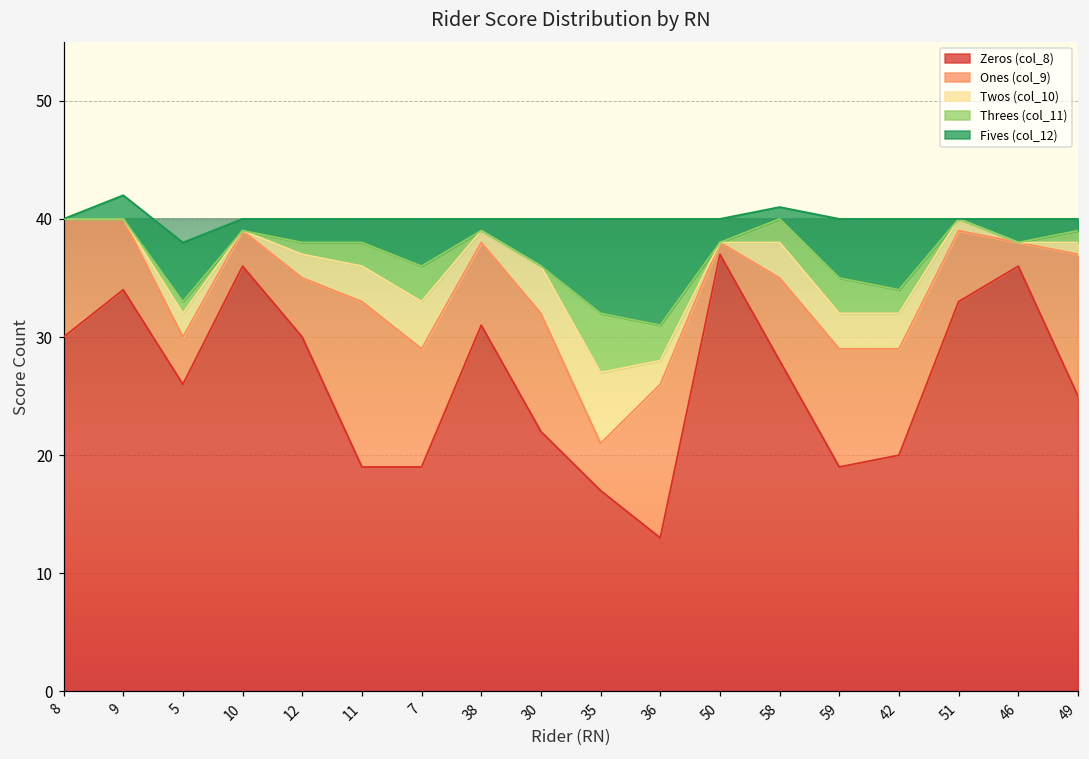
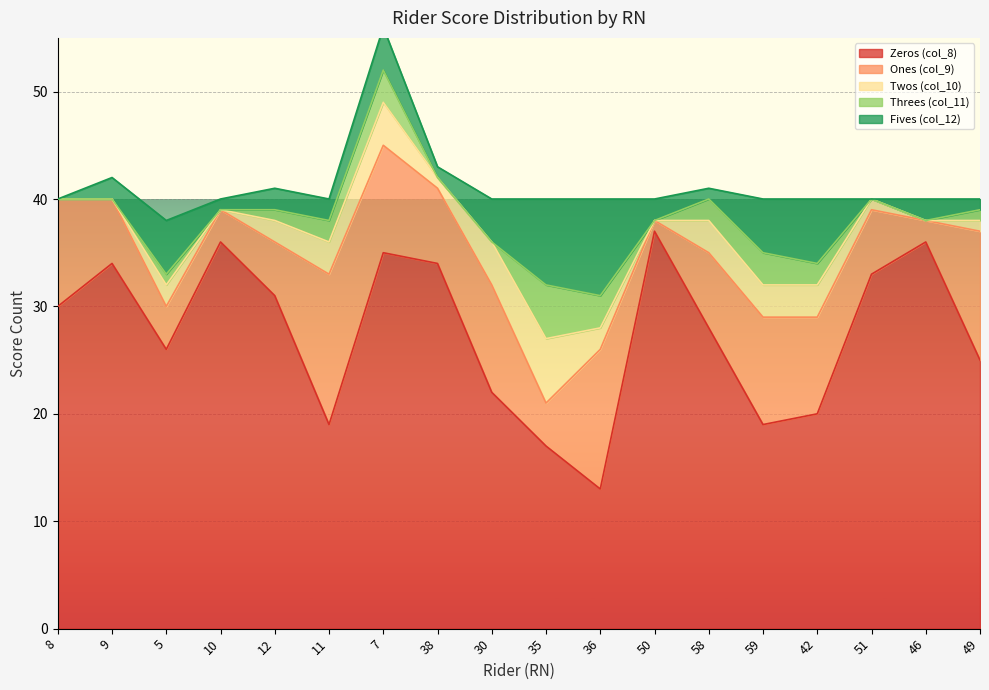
Zeros (col_8), 12: 30 -> 31
Zeros (col_8), 7: 19 -> 35
Zeros (col_8), 38: 31 -> 34
